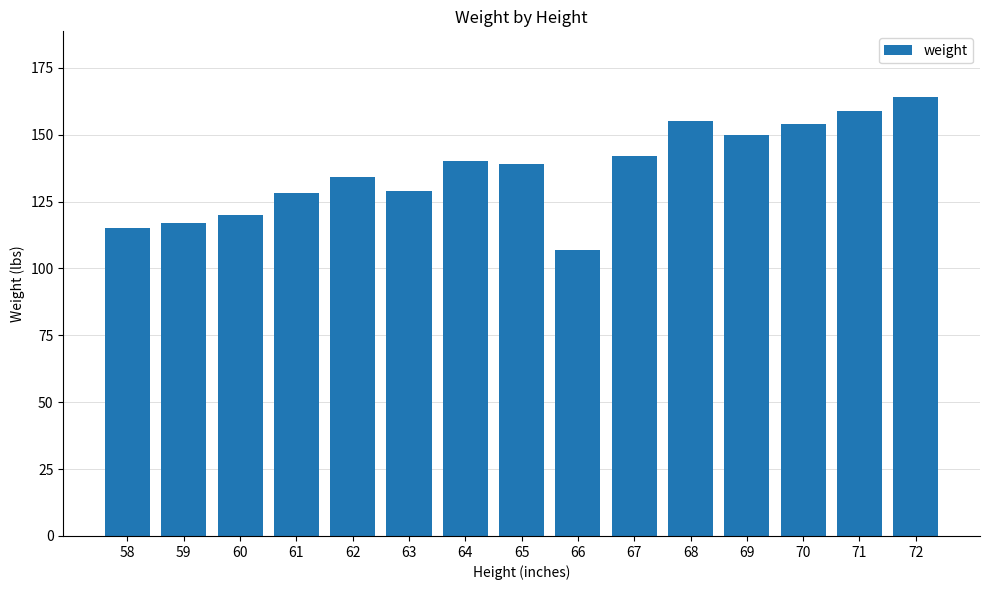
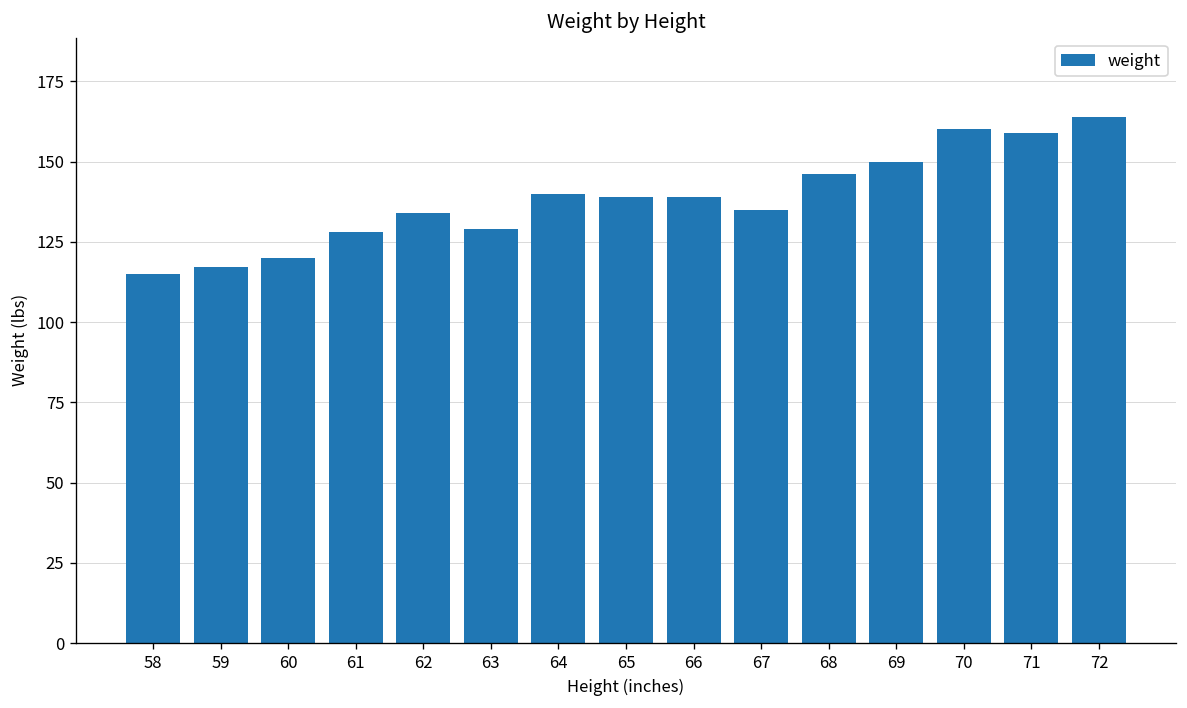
66: 107 -> 139
67: 142 -> 135
68: 155 -> 146
70: 154 -> 160
